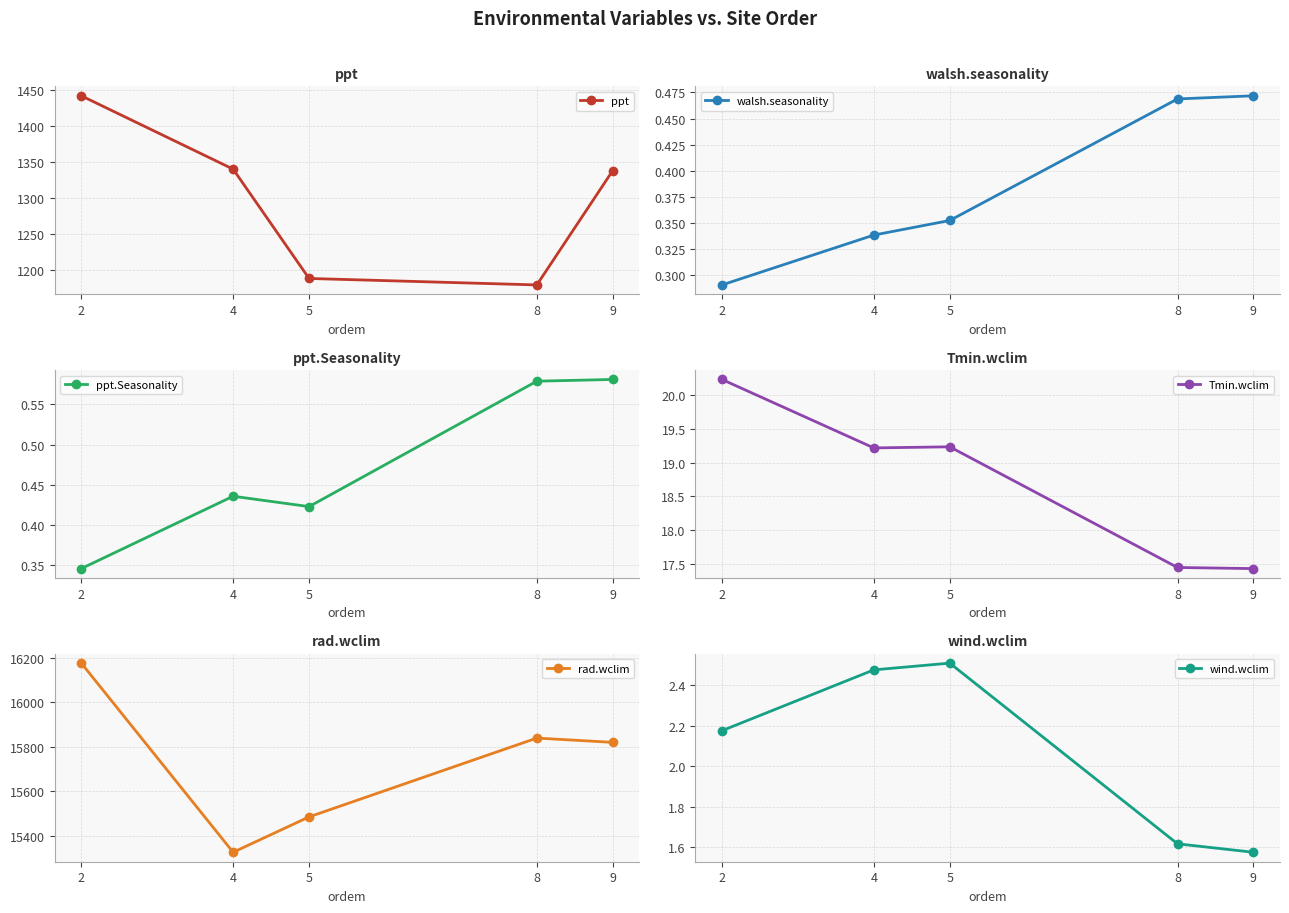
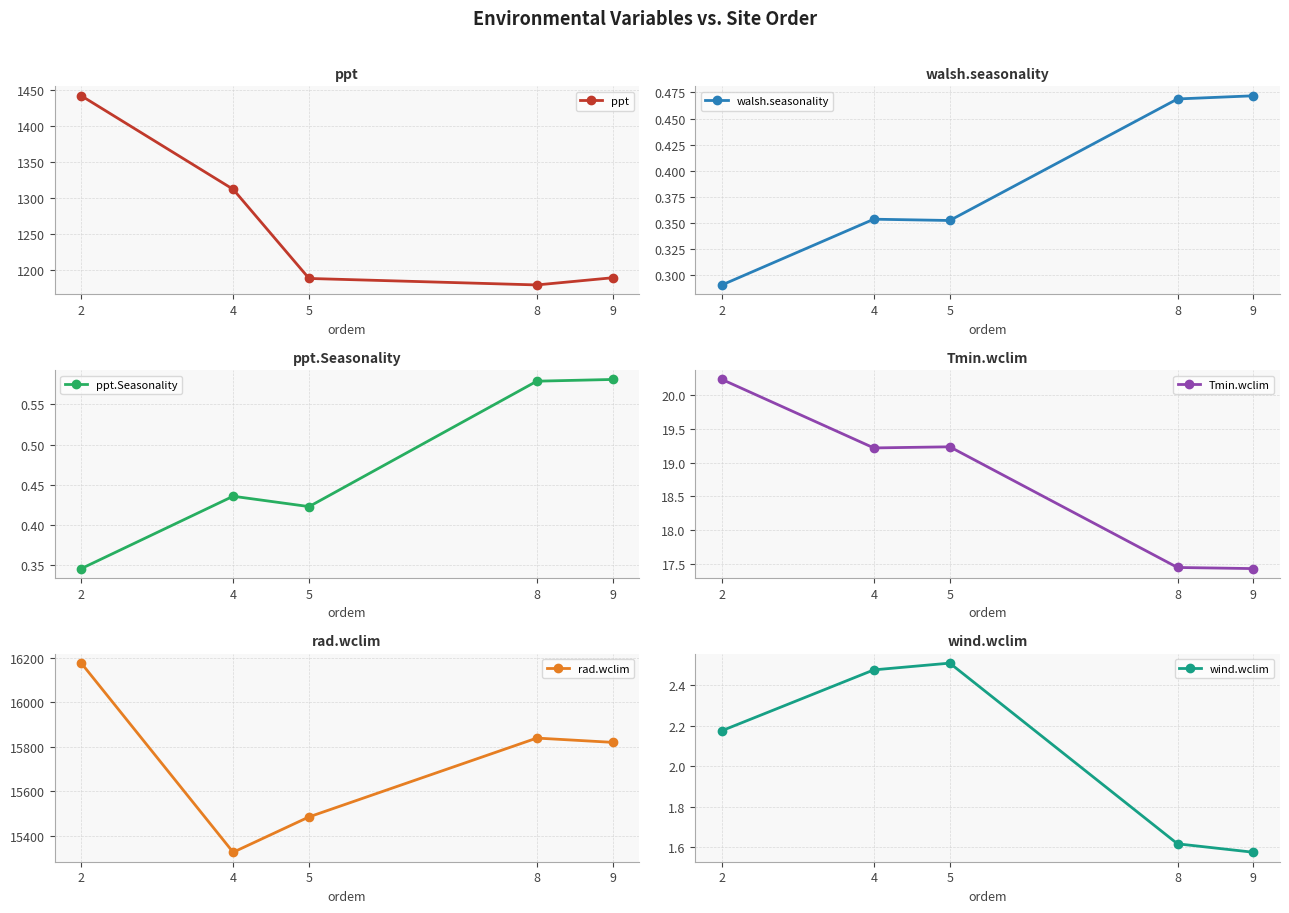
ppt, 4: 1340 -> 1310
ppt, 9: 1340 -> 1190
walsh.seasonality, 4: 0.338 -> 0.353
